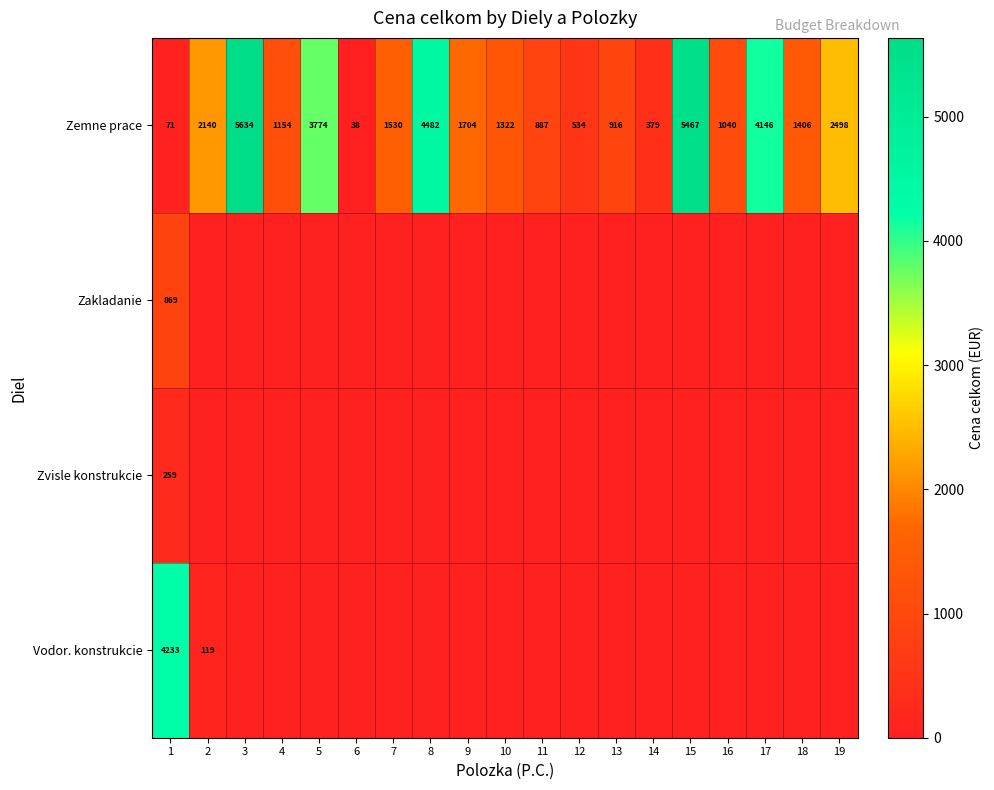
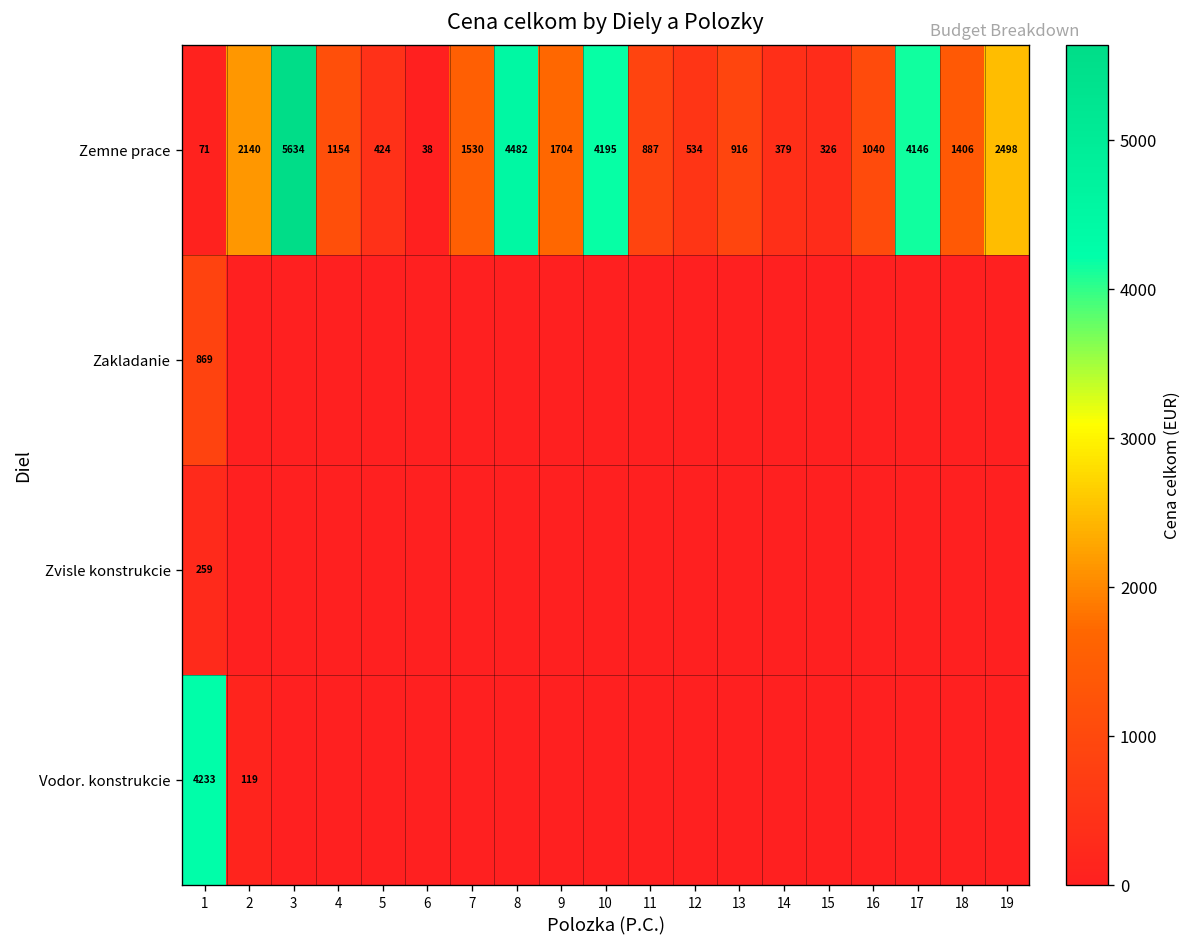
Zemne prace, 5: 3774 -> 424
Zemne prace, 10: 1322 -> 4195
Zemne prace, 15: 5467 -> 326
